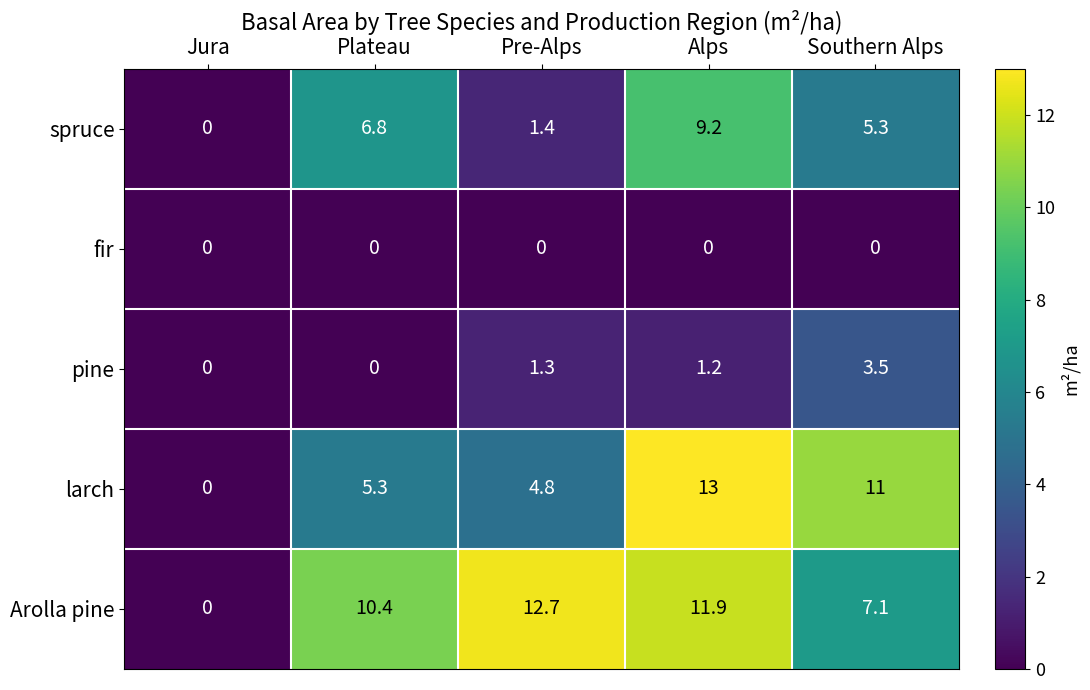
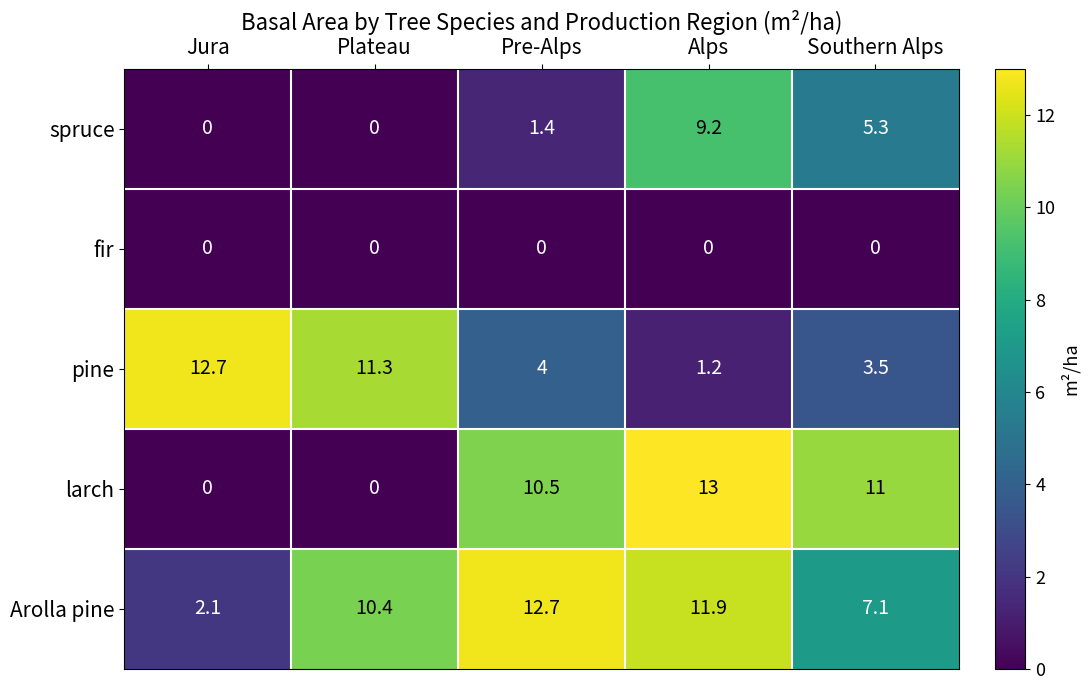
spruce, Plateau: 6.8 -> 0
pine, Jura: 0 -> 12.7
pine, Plateau: 0 -> 11.3
pine, Pre-Alps: 1.3 -> 4
larch, Plateau: 5.3 -> 0
larch, Pre-Alps: 4.8 -> 10.5
Arolla pine, Jura: 0 -> 2.1
